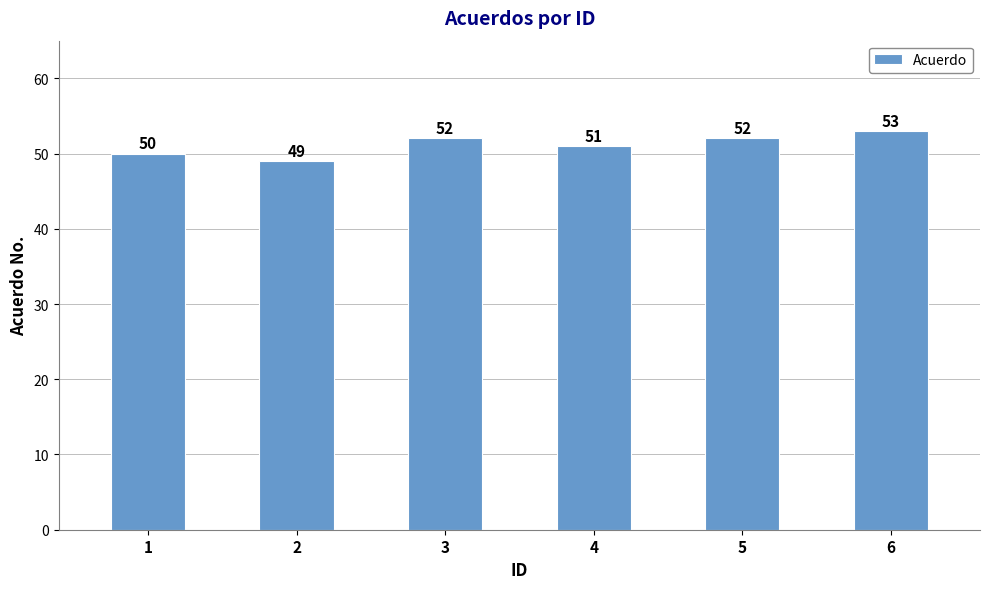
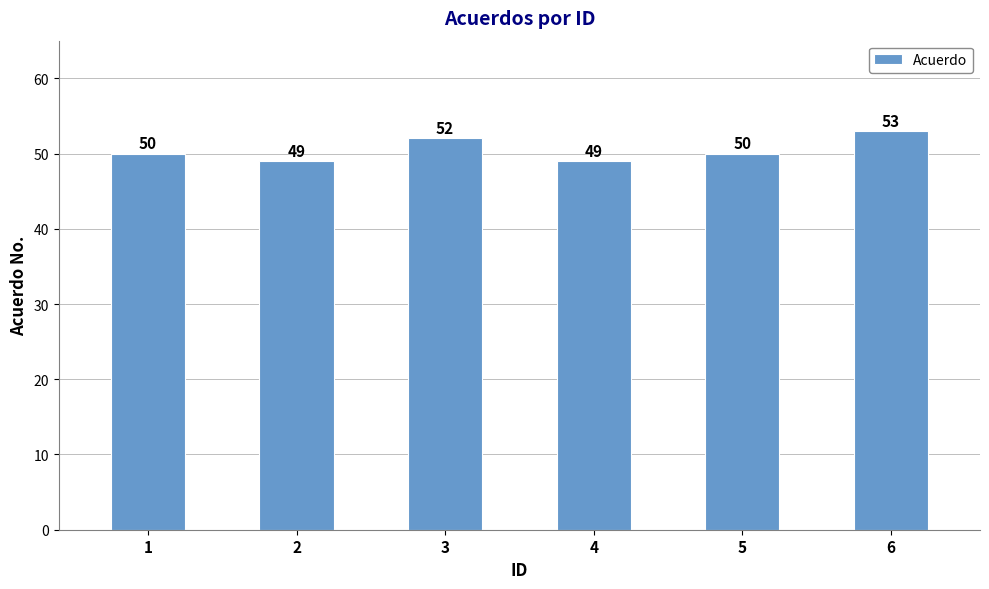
4: 51 -> 49
5: 52 -> 50
